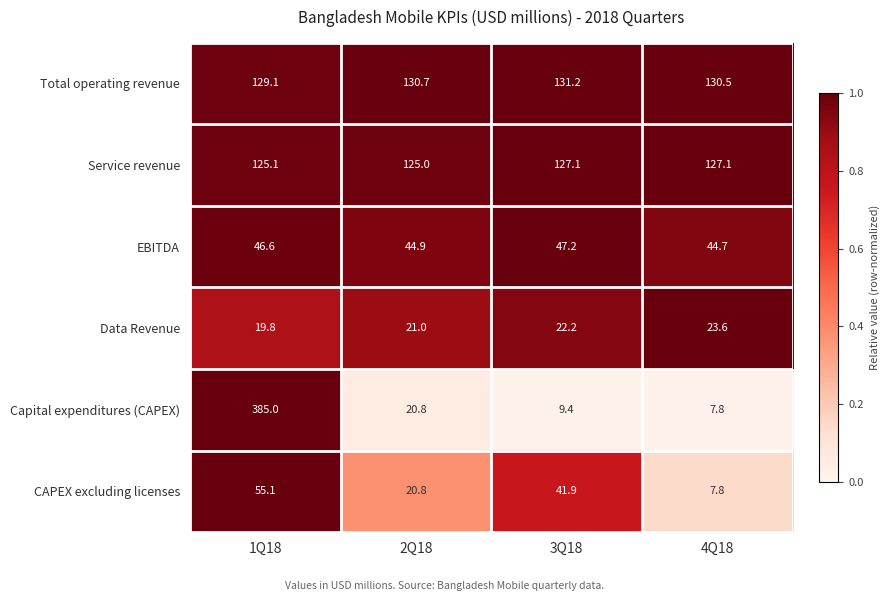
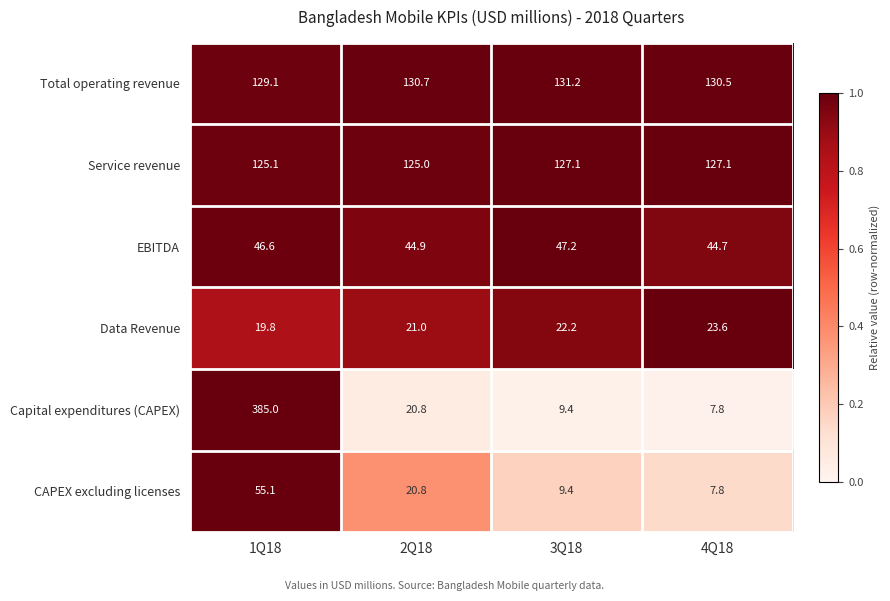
CAPEX excluding licenses, 3Q18: 41.9 -> 9.4
